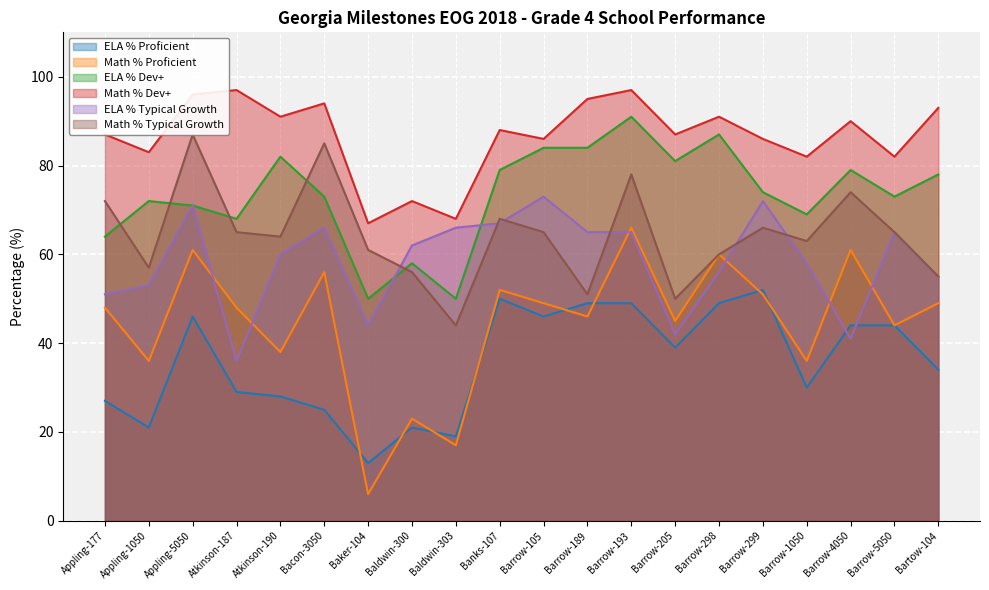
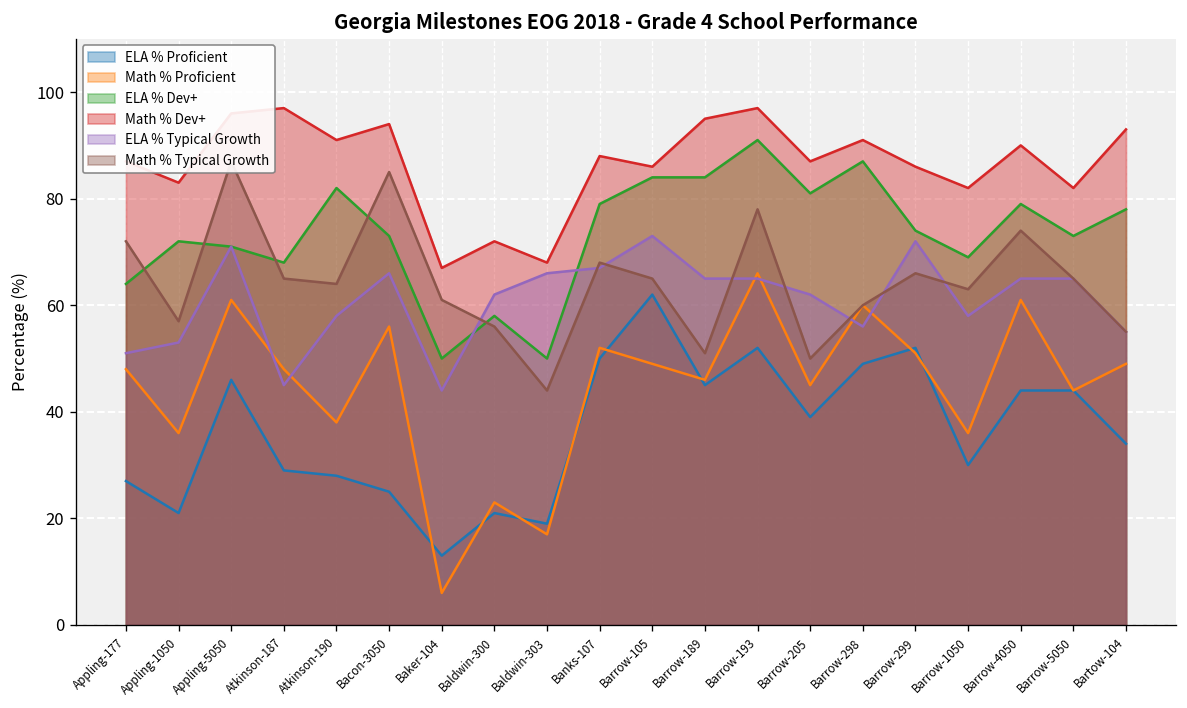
ELA % Typical Growth, Atkinson-187: 36 -> 45
ELA % Typical Growth, Atkinson-190: 60 -> 58
ELA % Proficient, Barrow-105: 46 -> 62
ELA % Proficient, Barrow-189: 49 -> 45
ELA % Proficient, Barrow-193: 49 -> 52
ELA % Typical Growth, Barrow-205: 42 -> 62
ELA % Typical Growth, Barrow-4050: 41 -> 65
